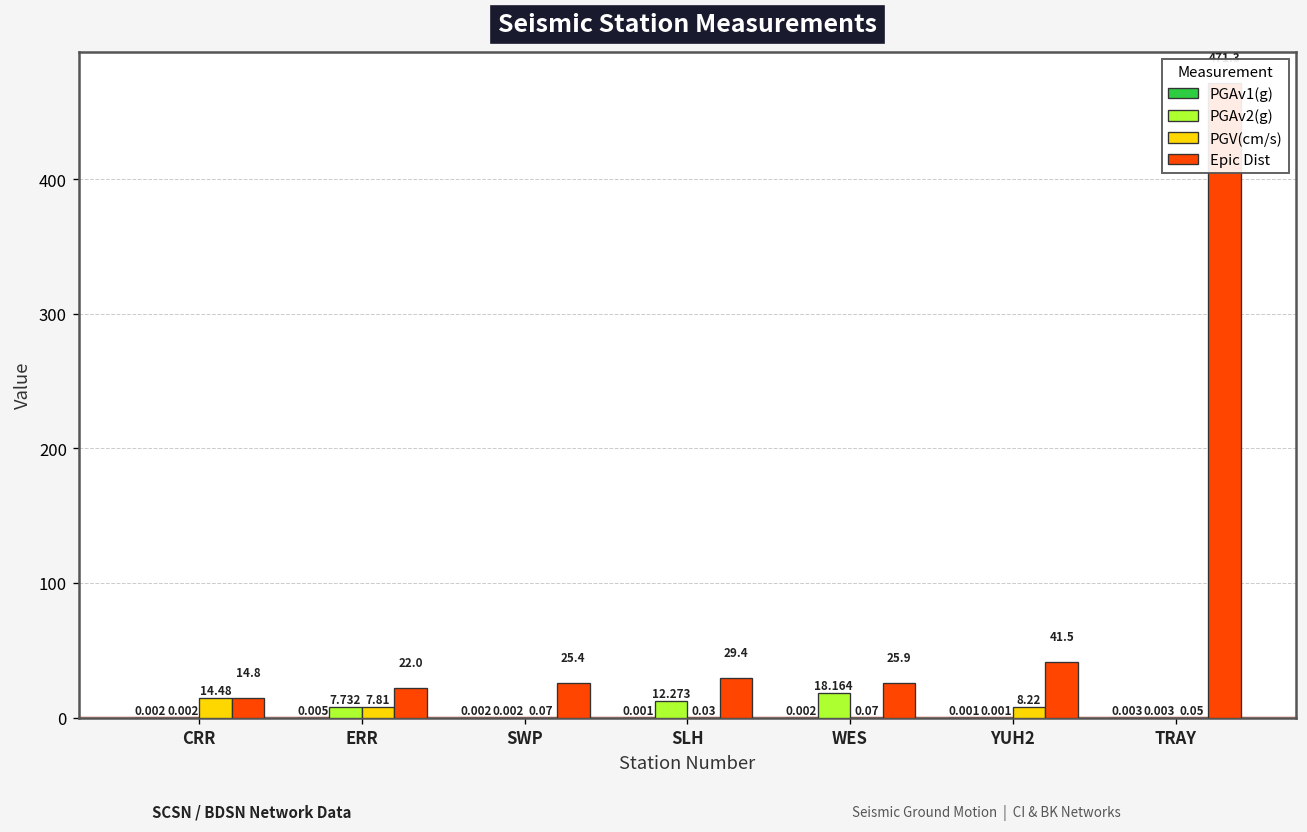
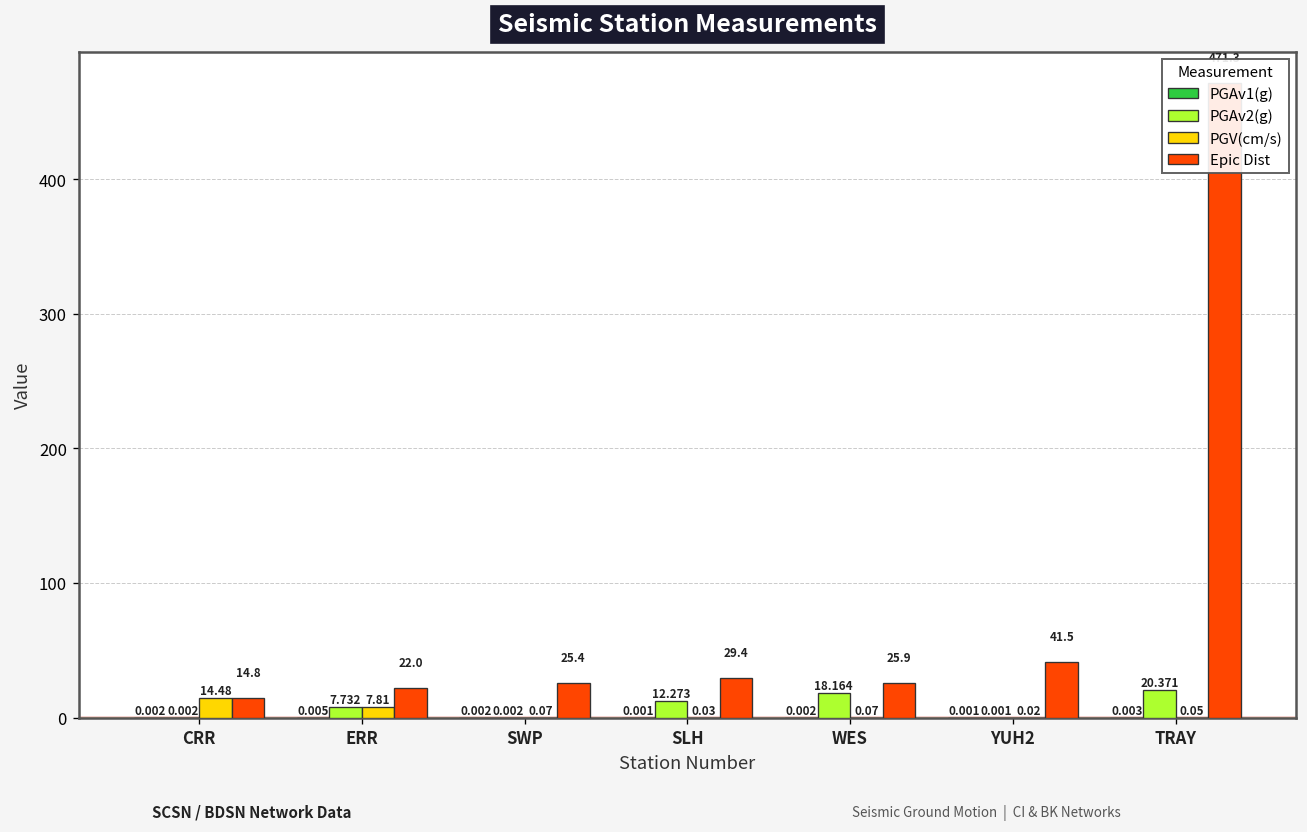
PGV(cm/s), YUH2: 8.22 -> 0.02
PGAv2(g), TRAY: 0.003 -> 20.371
